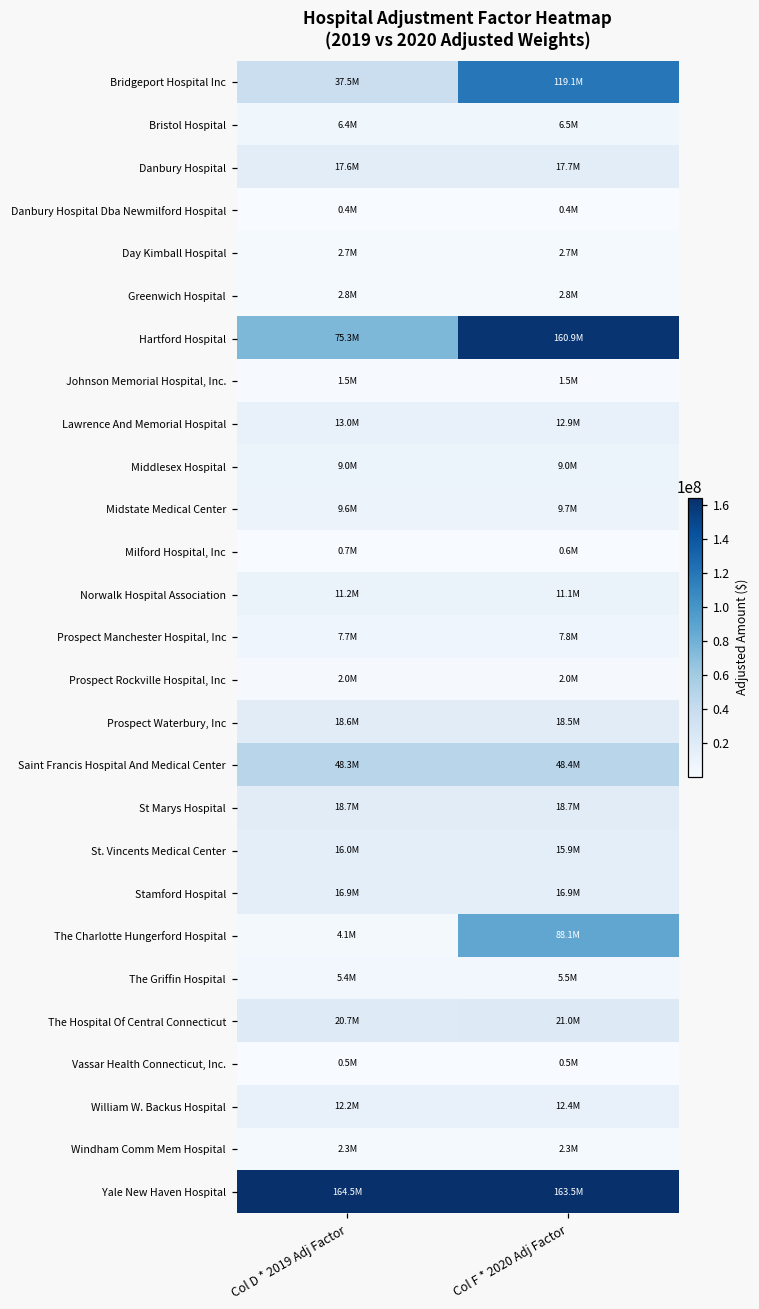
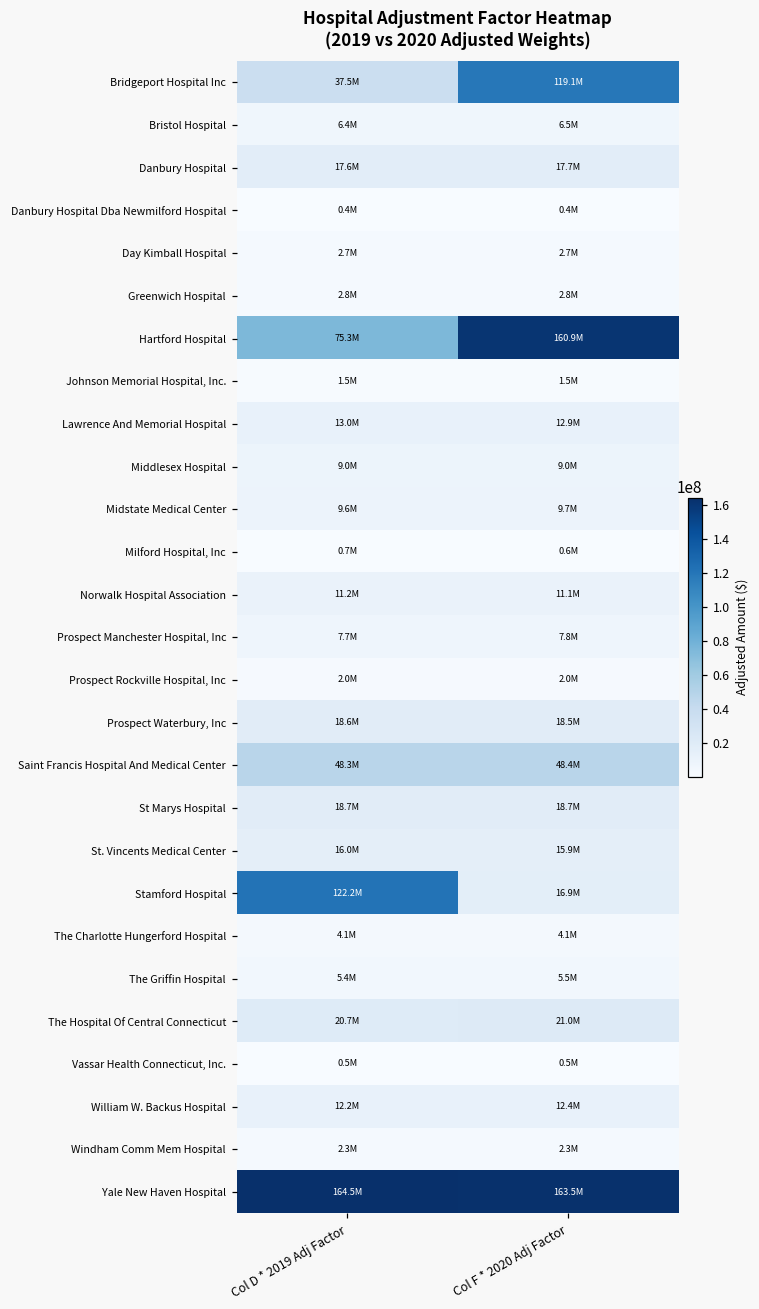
Stamford Hospital, Col D * 2019 Adj Factor: 16.9M -> 122.2M
The Charlotte Hungerford Hospital, Col F * 2020 Adj Factor: 88.1M -> 4.1M
